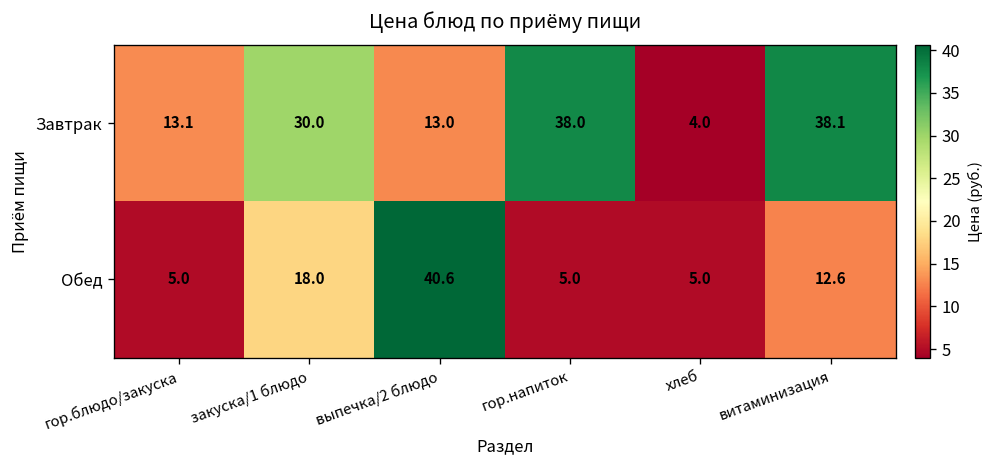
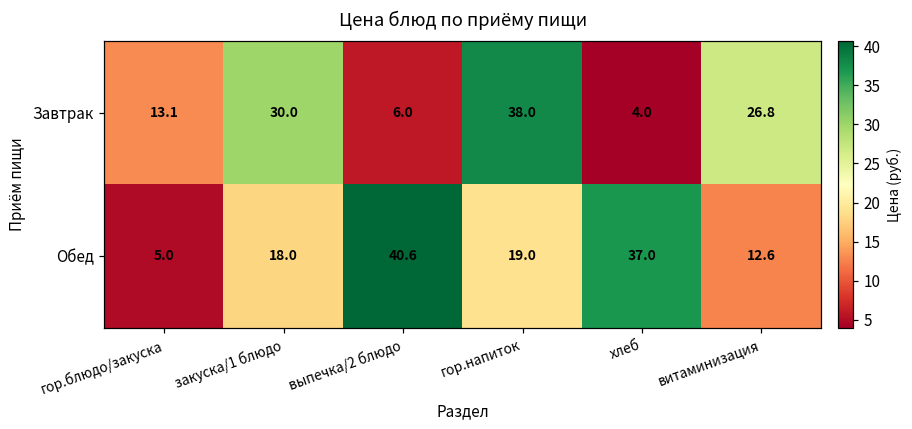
Завтрак, выпечка/2 блюдо: 13.0 -> 6.0
Завтрак, витаминизация: 38.1 -> 26.8
Обед, гор.напиток: 5.0 -> 19.0
Обед, хлеб: 5.0 -> 37.0
